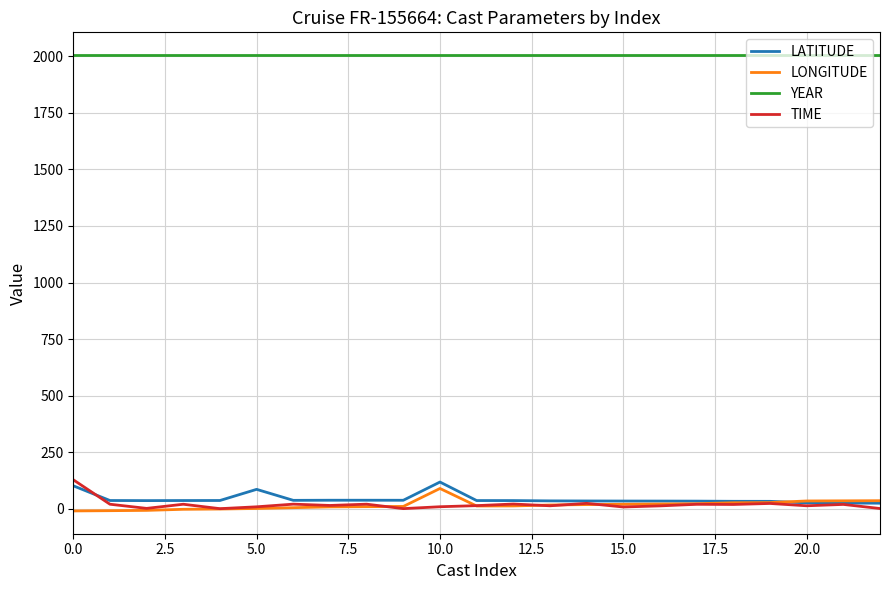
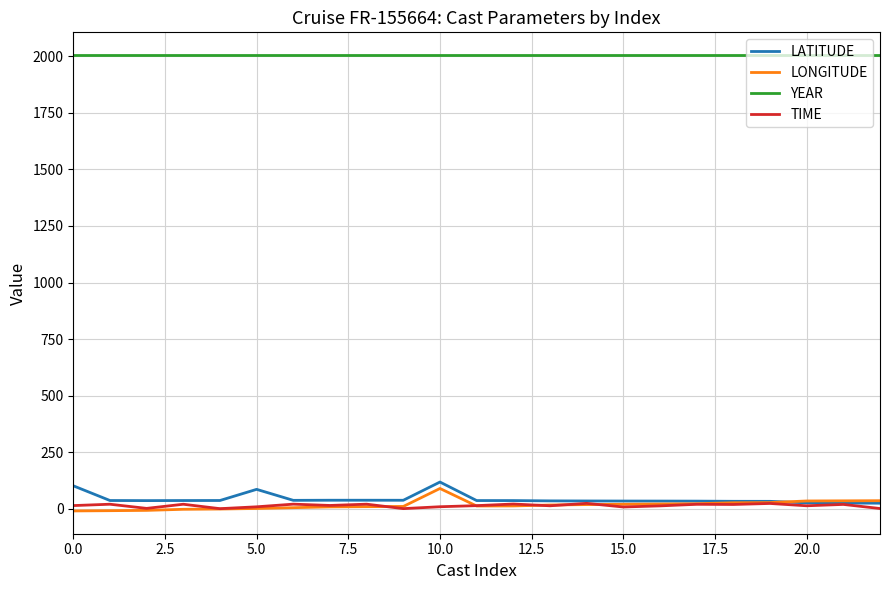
TIME, 0.0: 130 -> 10
